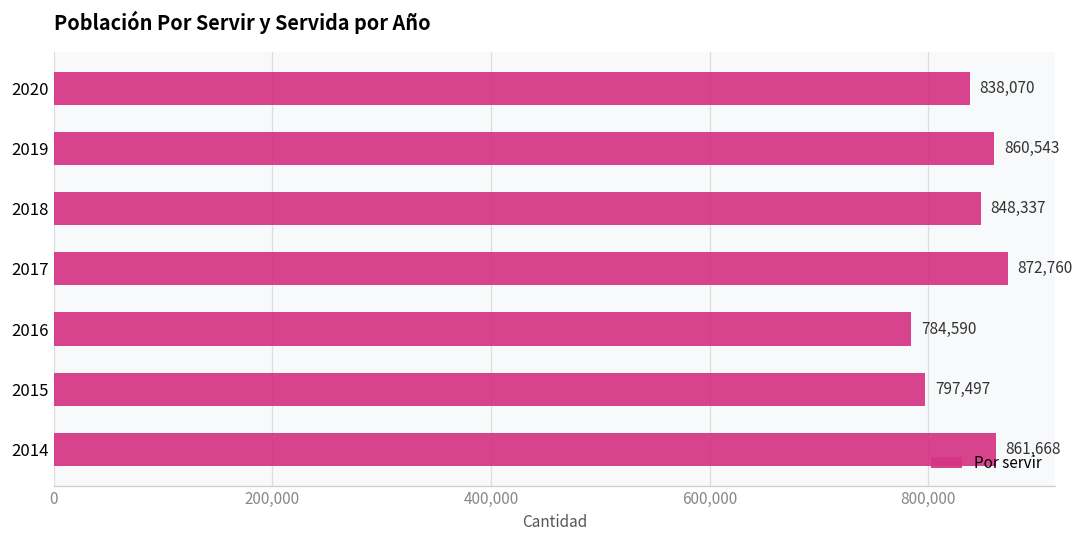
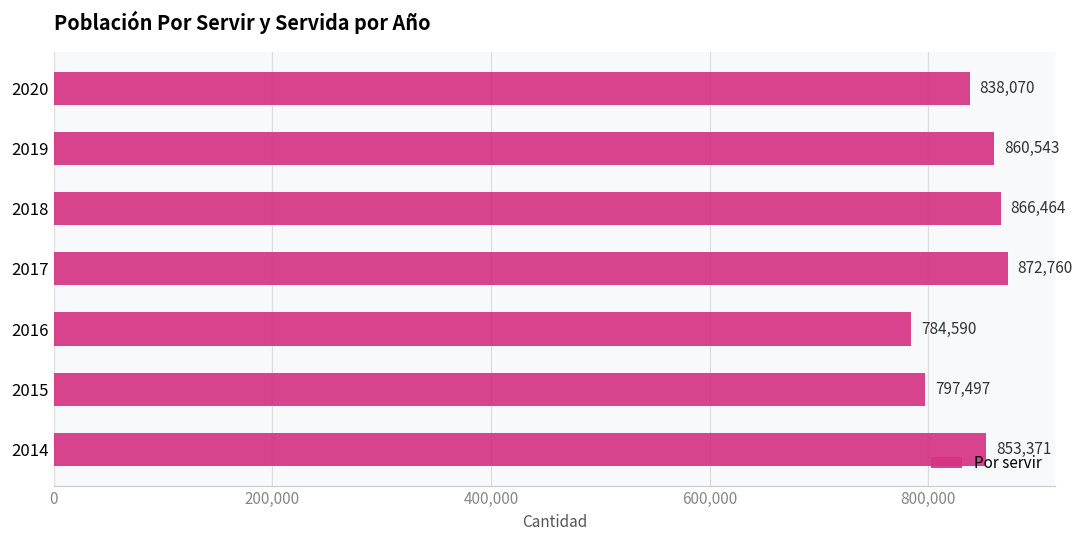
2018: 848,337 -> 866,464
2014: 861,668 -> 853,371
